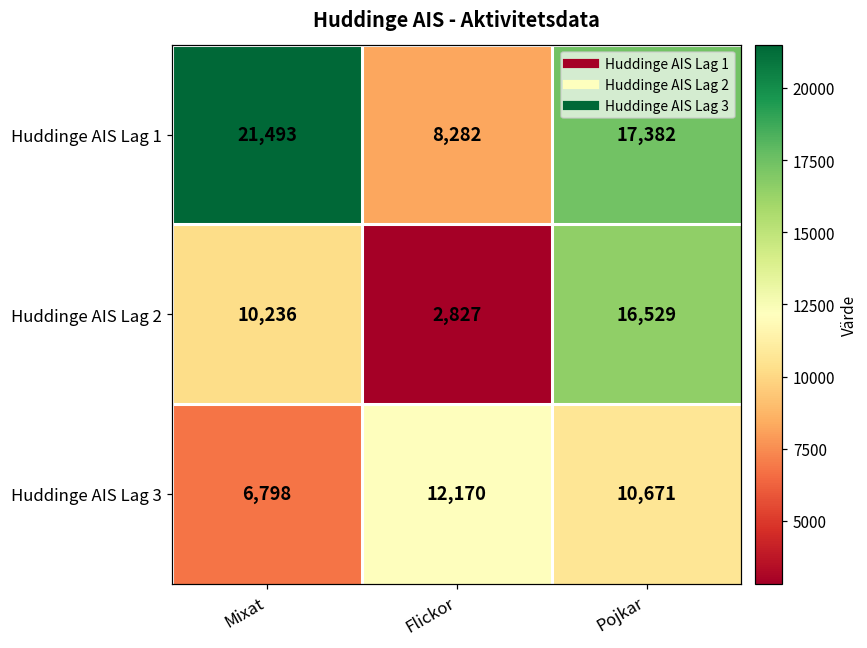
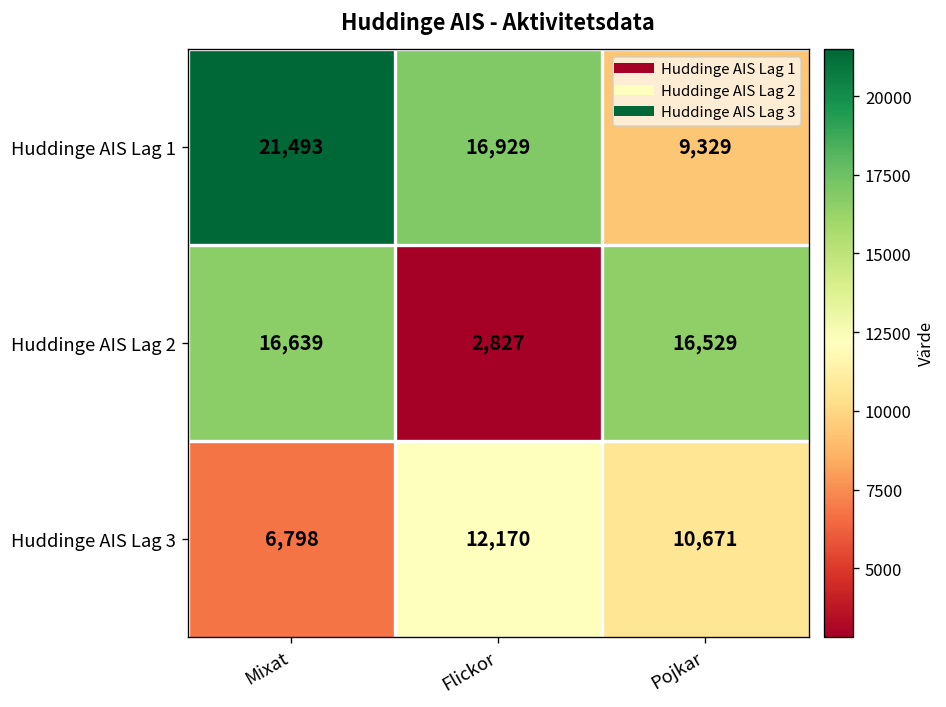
Huddinge AIS Lag 1, Flickor: 8,282 -> 16,929
Huddinge AIS Lag 1, Pojkar: 17,382 -> 9,329
Huddinge AIS Lag 2, Mixat: 10,236 -> 16,639
